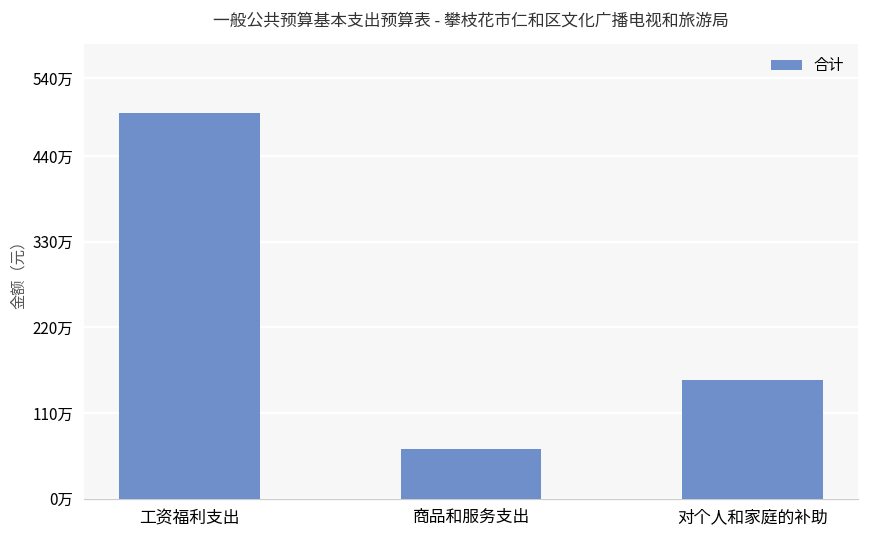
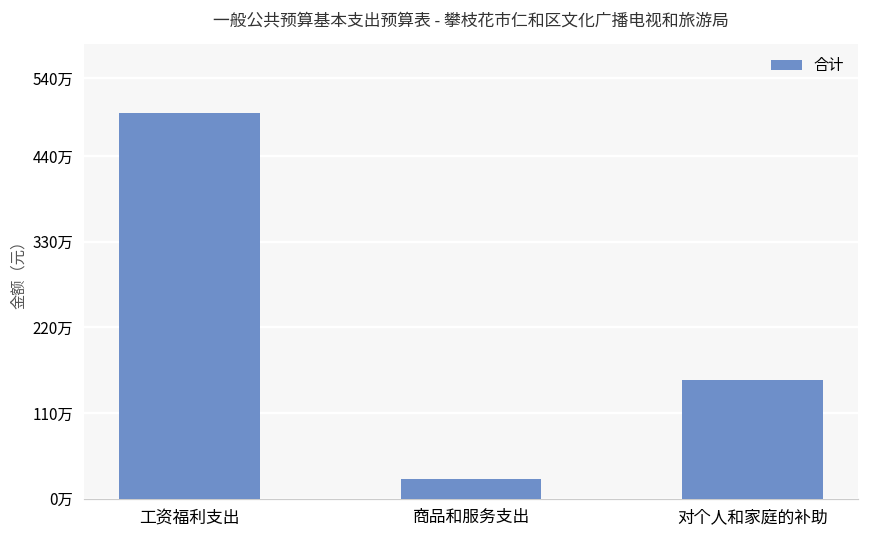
商品和服务支出: 60万 -> 20万
